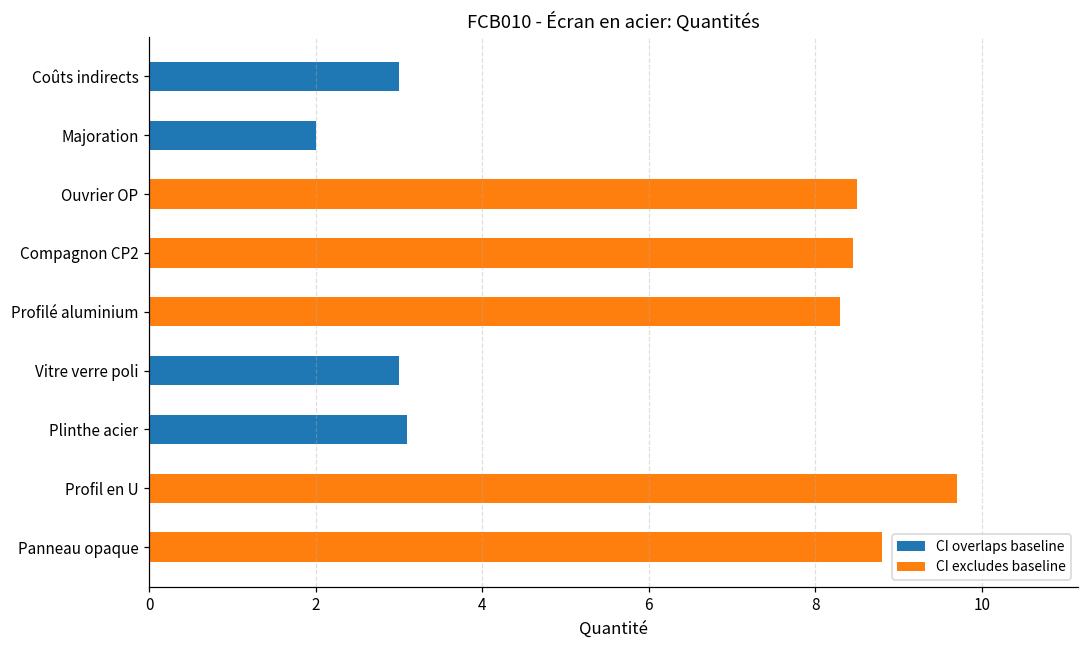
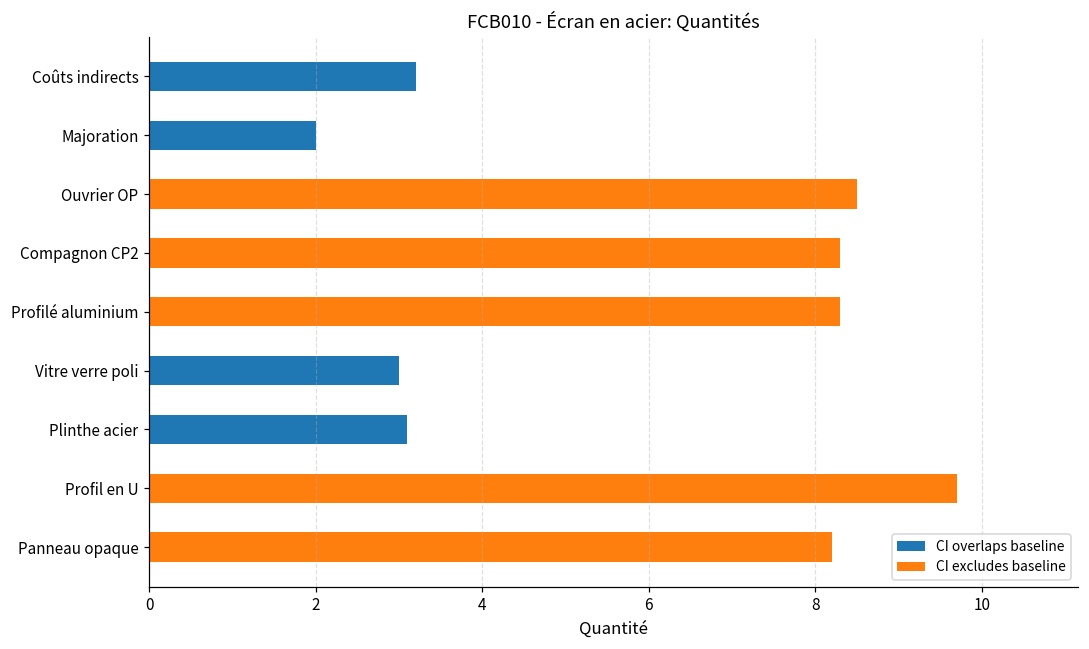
Coûts indirects: 3.0 -> 3.2
Compagnon CP2: 8.5 -> 8.3
Panneau opaque: 8.8 -> 8.2
